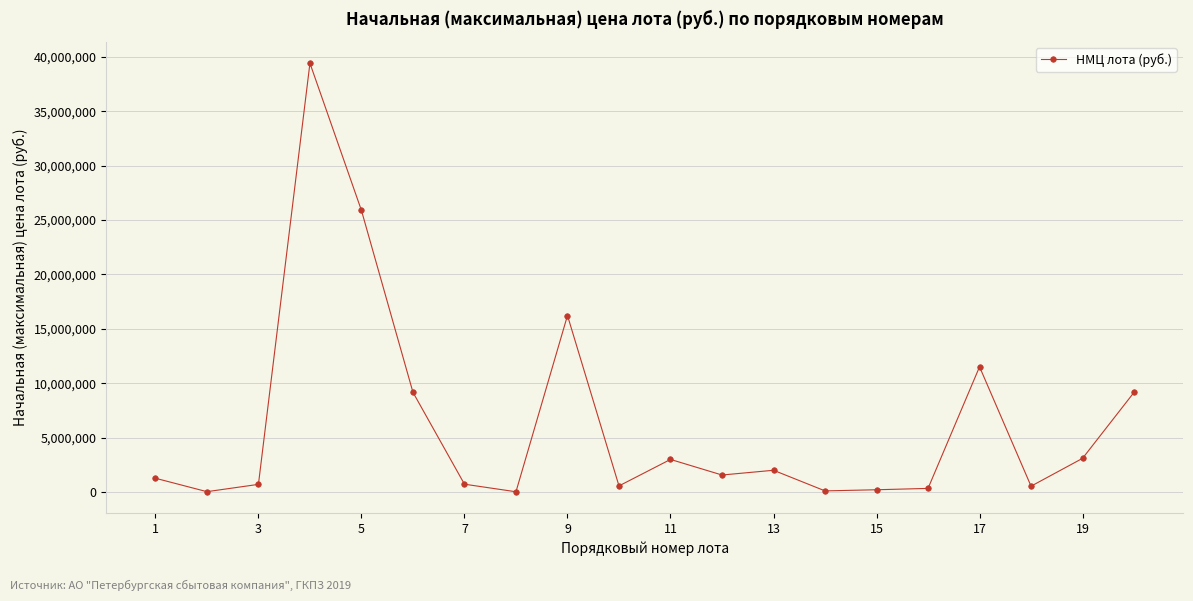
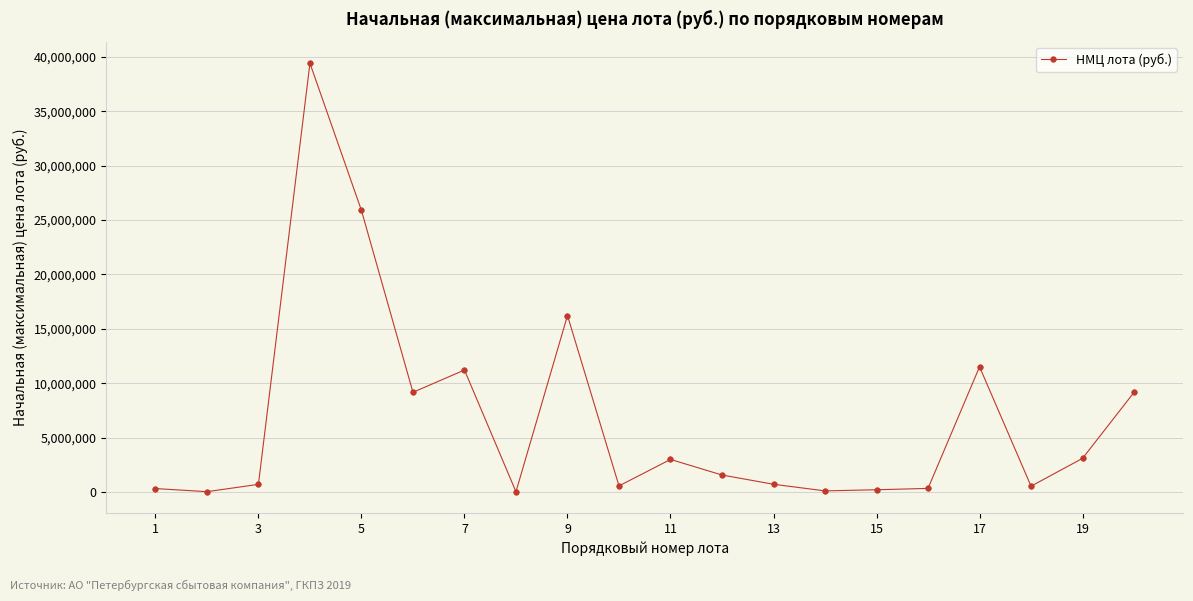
1: 1,300,000 -> 300,000
7: 700,000 -> 11,200,000
13: 2,000,000 -> 700,000
